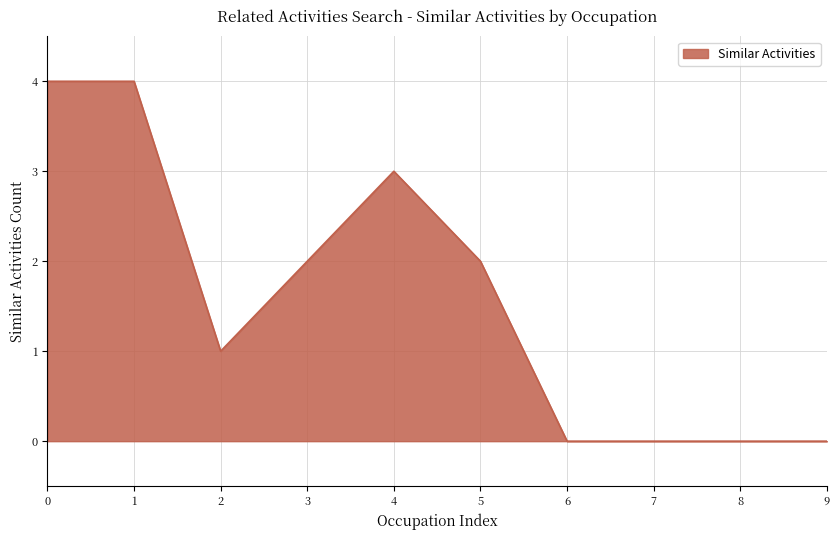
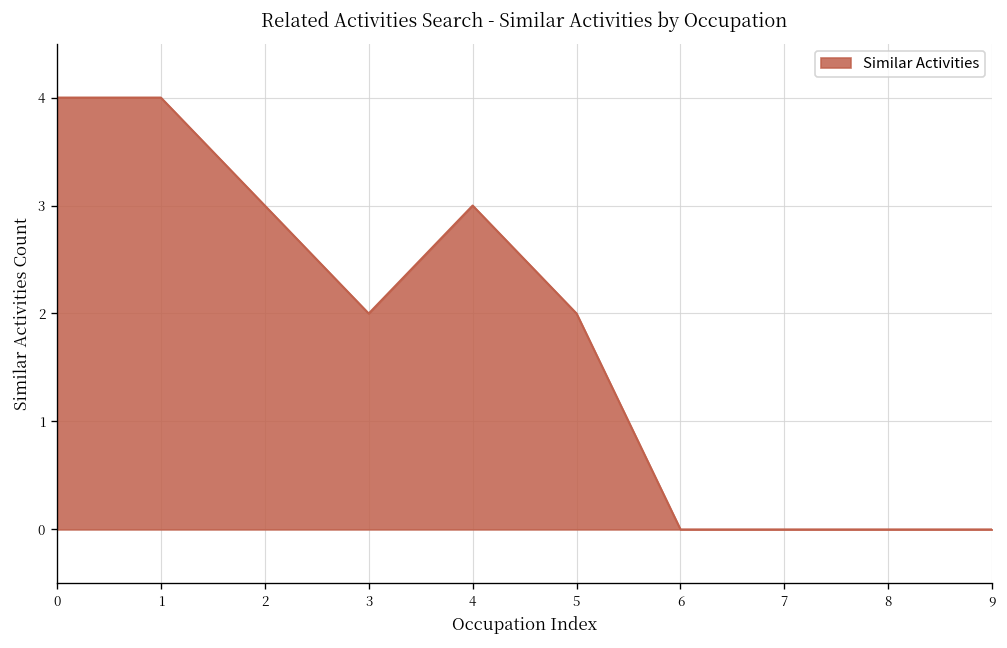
2: 1 -> 3
